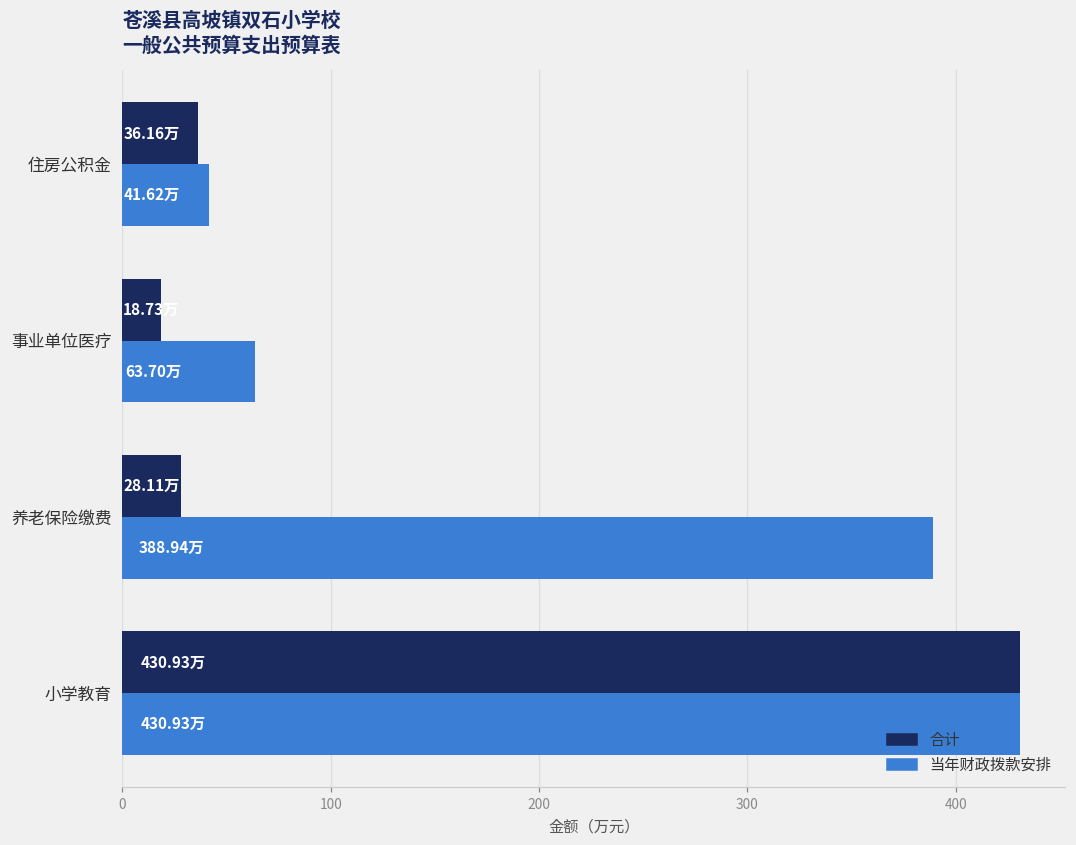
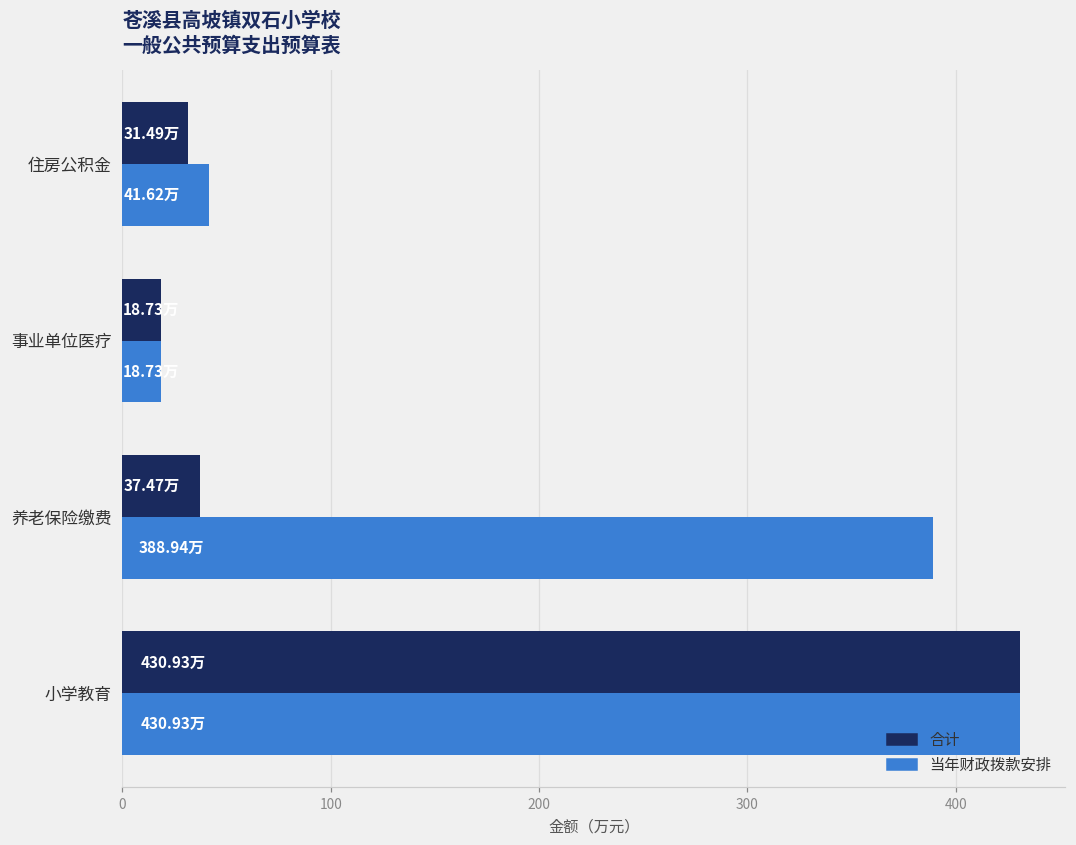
合计, 住房公积金: 36.16万 -> 31.49万
当年财政拨款安排, 事业单位医疗: 63.70万 -> 18.73万
合计, 养老保险缴费: 28.11万 -> 37.47万
